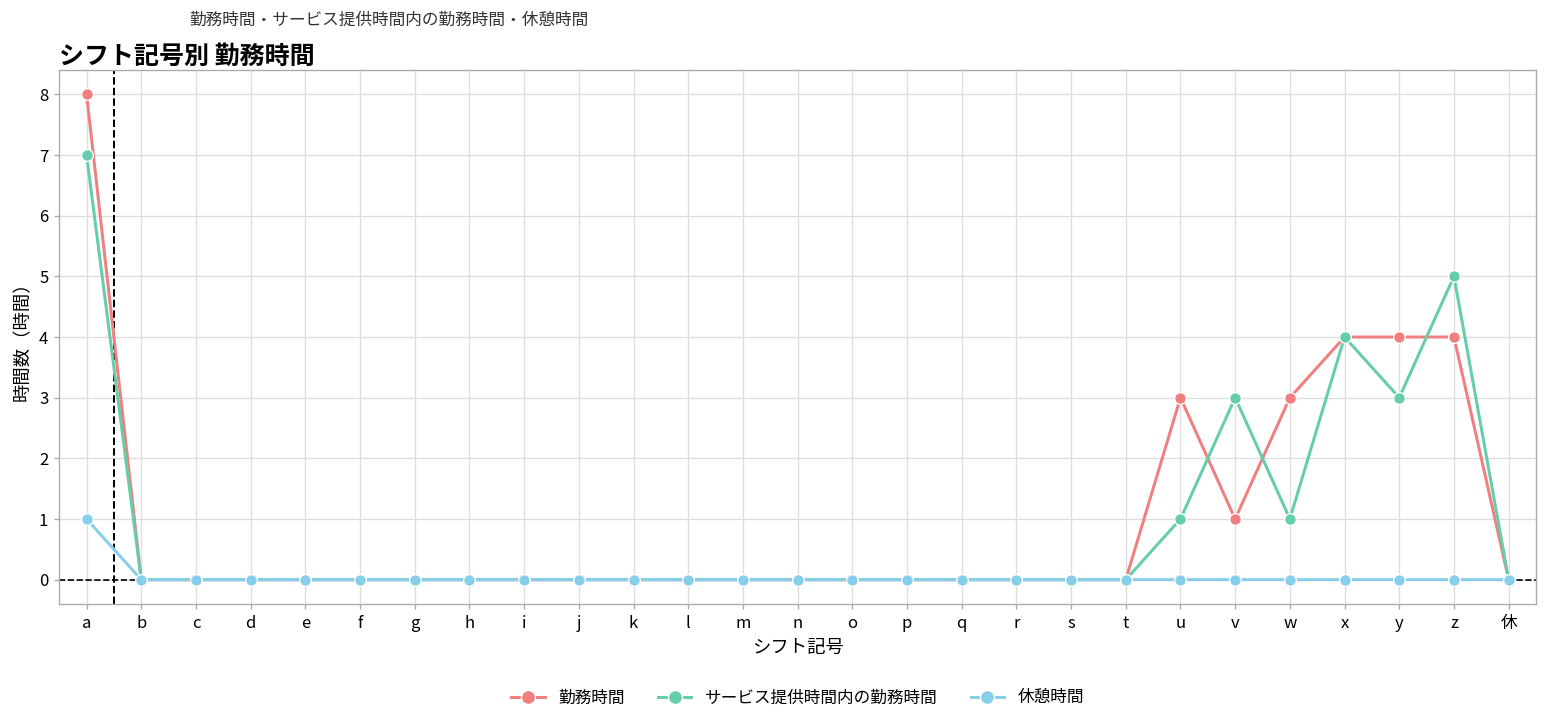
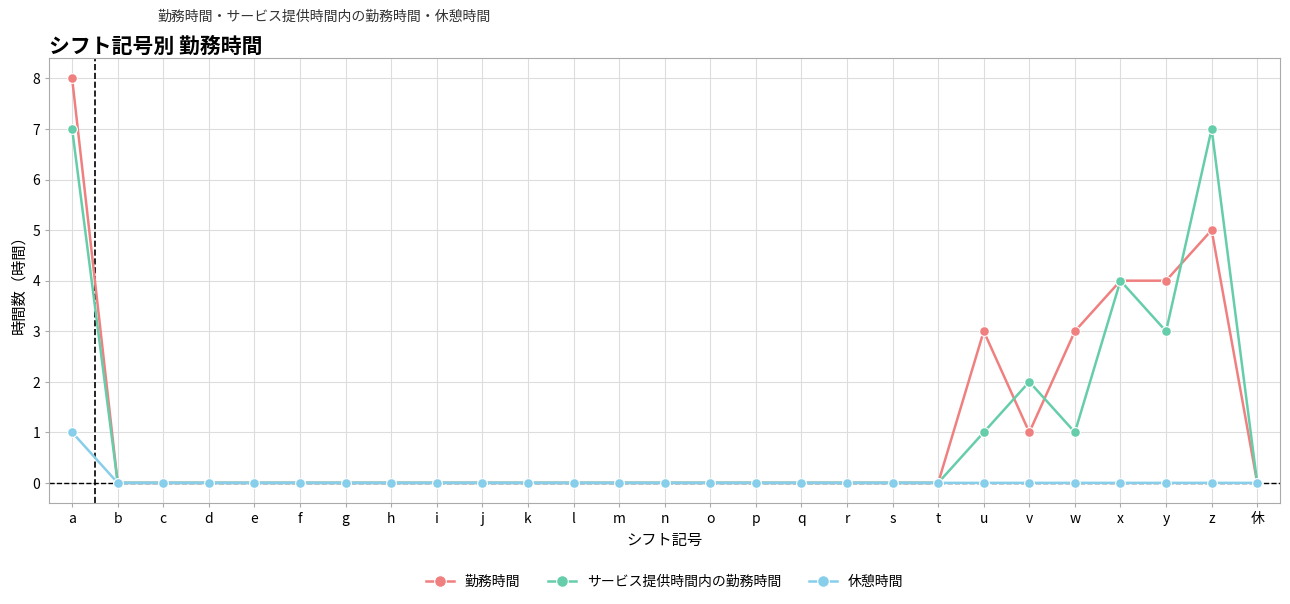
サービス提供時間内の勤務時間, v: 3 -> 2
勤務時間, z: 4 -> 5
サービス提供時間内の勤務時間, z: 5 -> 7
